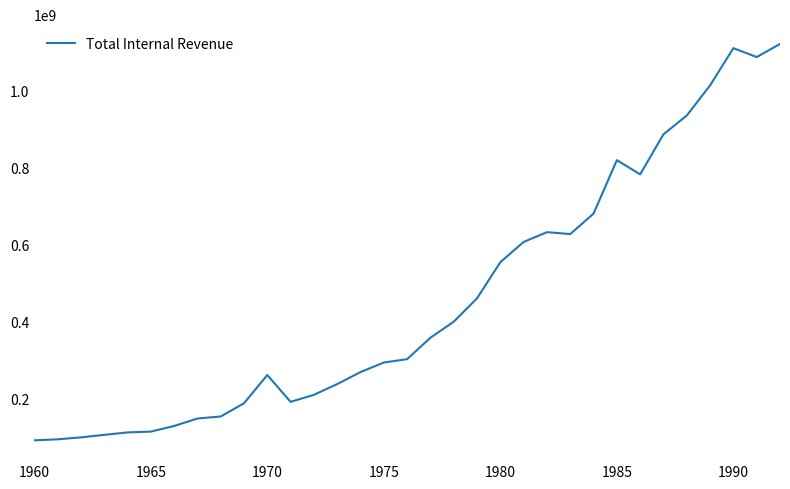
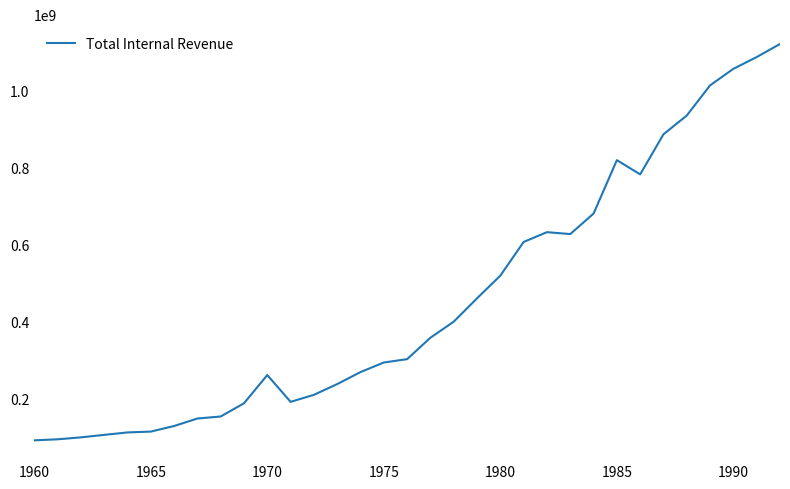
1980: 550000000 -> 520000000
1990: 1110000000 -> 1060000000
